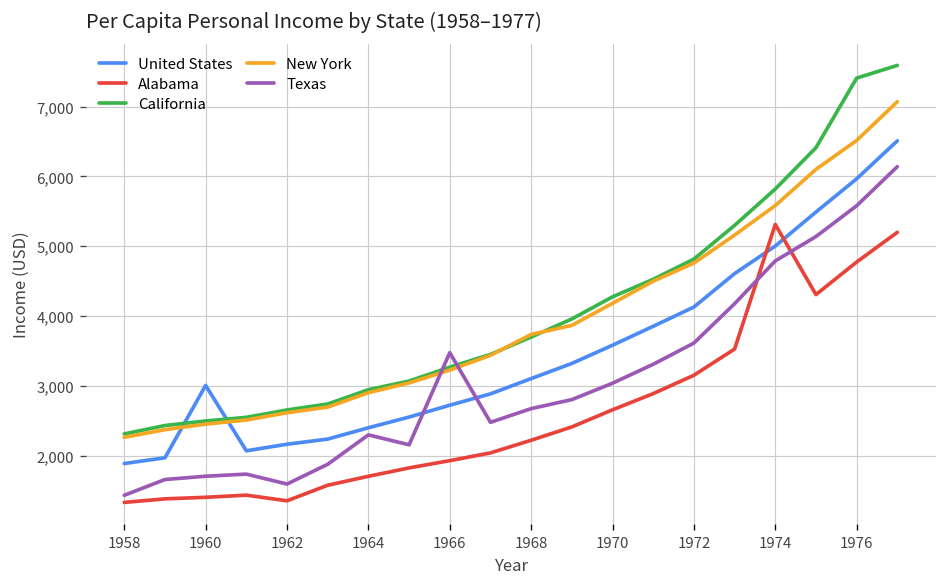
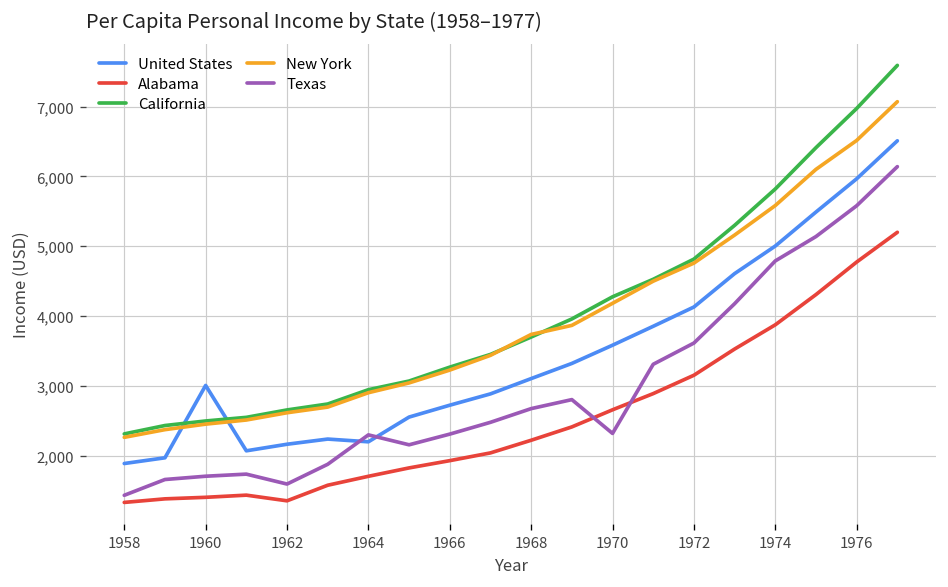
United States, 1964: 2,400 -> 2,200
Texas, 1966: 3,500 -> 2,300
Texas, 1970: 3,000 -> 2,300
Alabama, 1974: 5,300 -> 3,900
California, 1976: 7,400 -> 7,000
